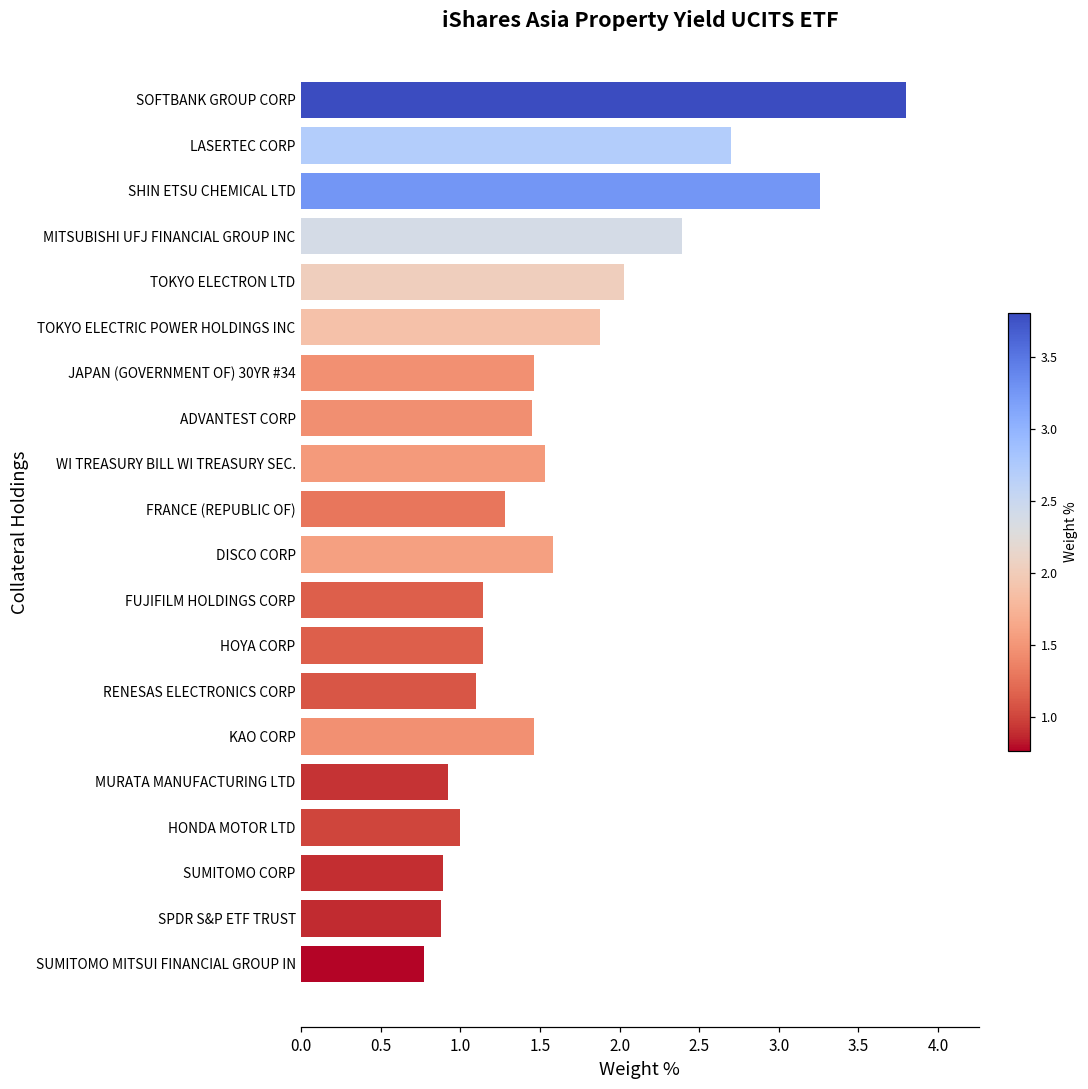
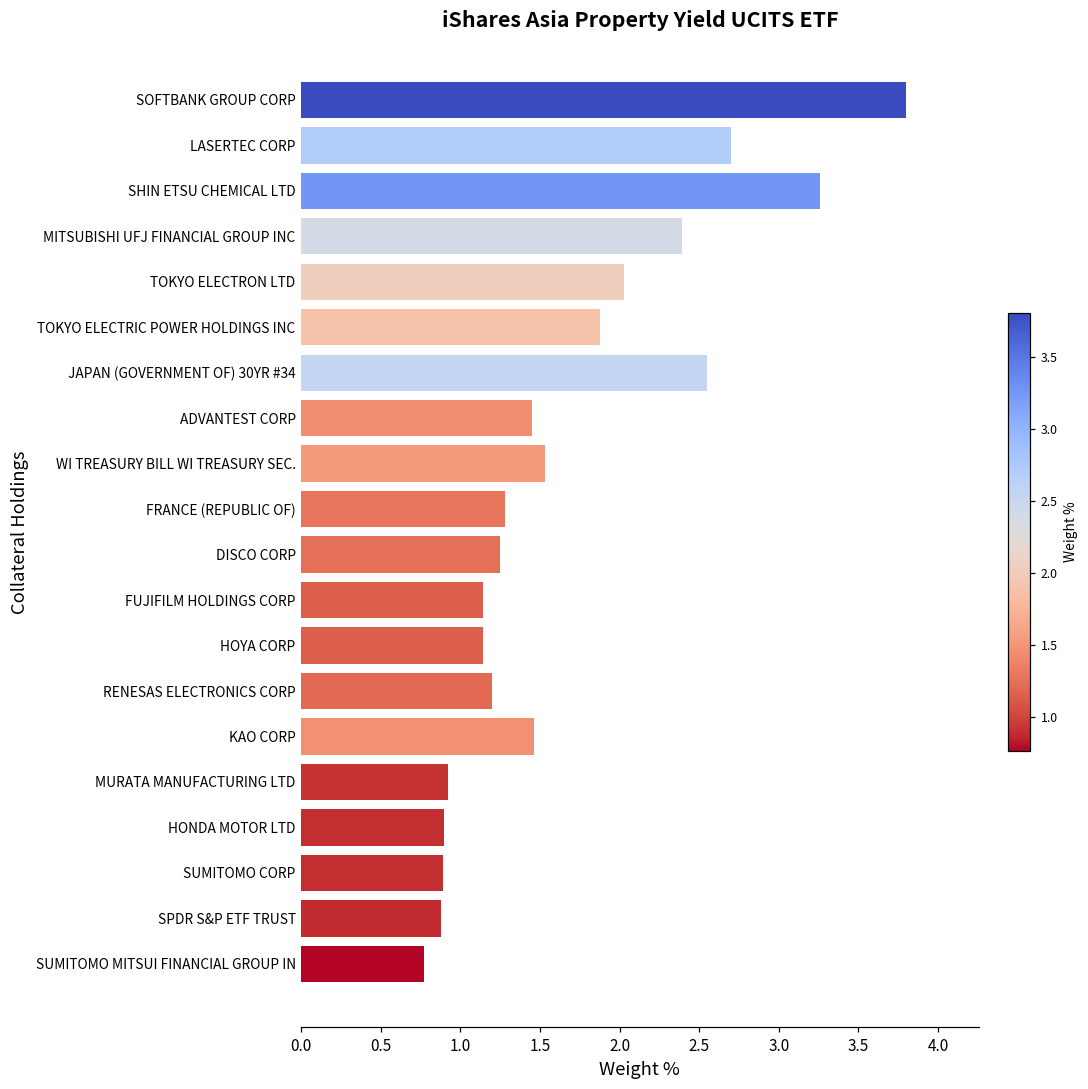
JAPAN (GOVERNMENT OF) 30YR #34: 1.46 -> 2.55
DISCO CORP: 1.58 -> 1.25
RENESAS ELECTRONICS CORP: 1.1 -> 1.2
HONDA MOTOR LTD: 1.0 -> 0.9
